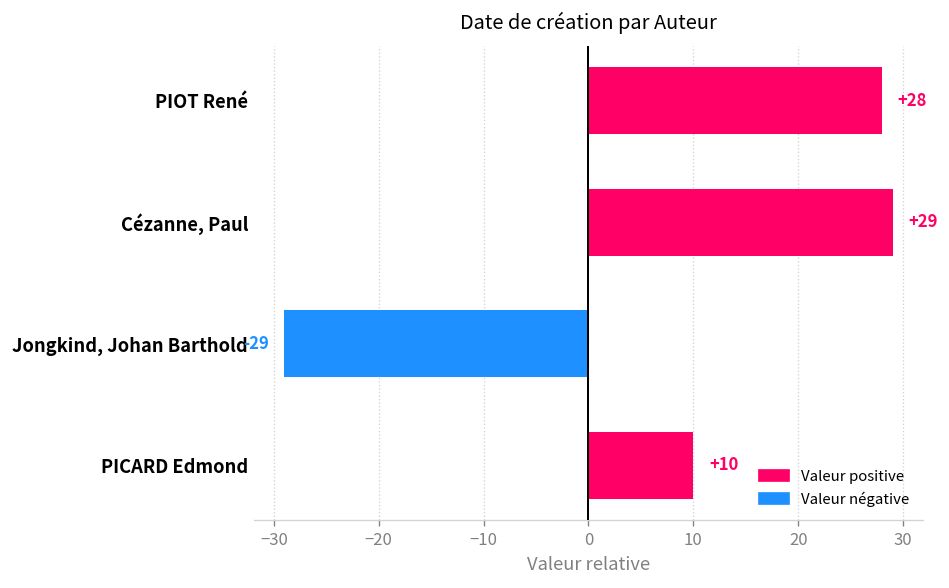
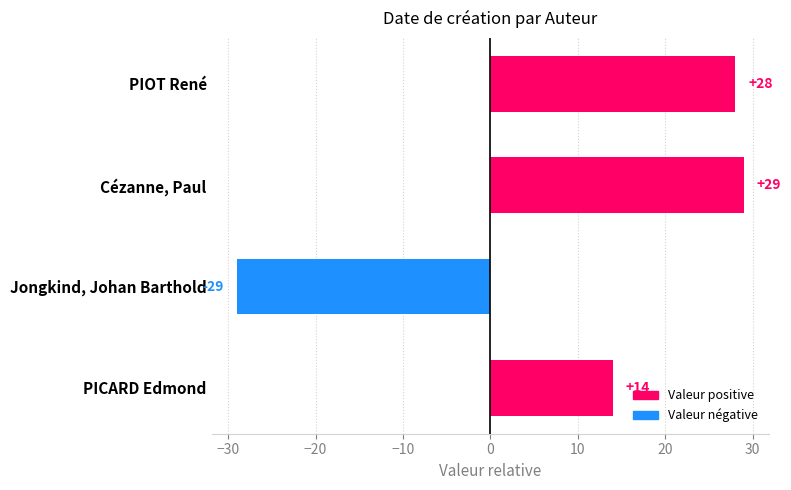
PICARD Edmond: +10 -> +14
